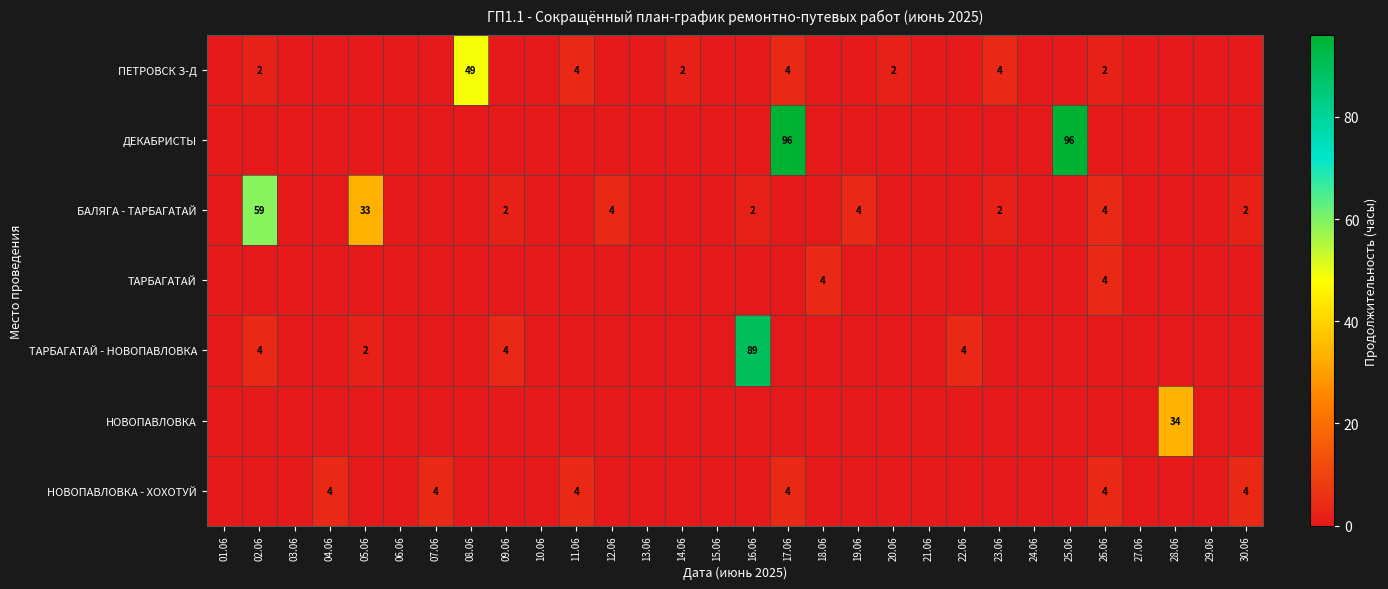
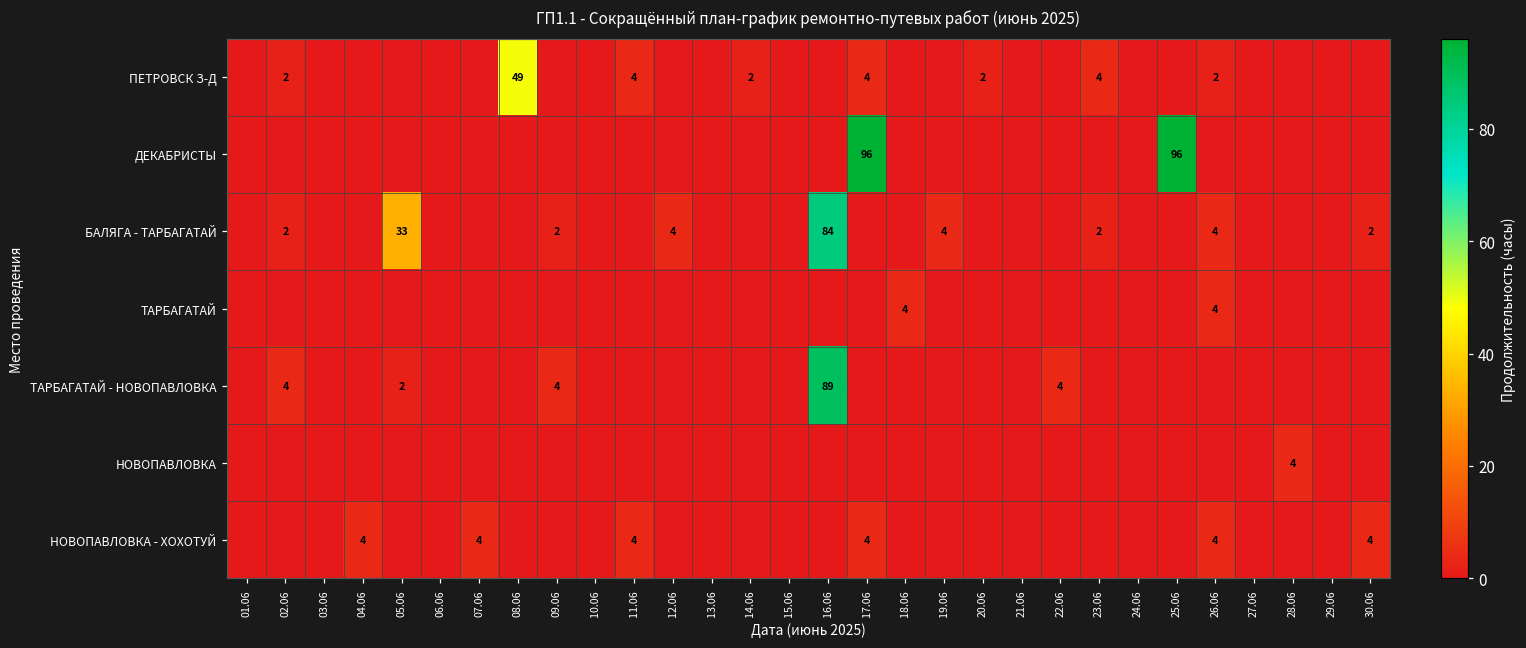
БАЛЯГА - ТАРБАГАТАЙ, 02.06: 59 -> 2
БАЛЯГА - ТАРБАГАТАЙ, 16.06: 2 -> 84
НОВОПАВЛОВКА, 28.06: 34 -> 4
